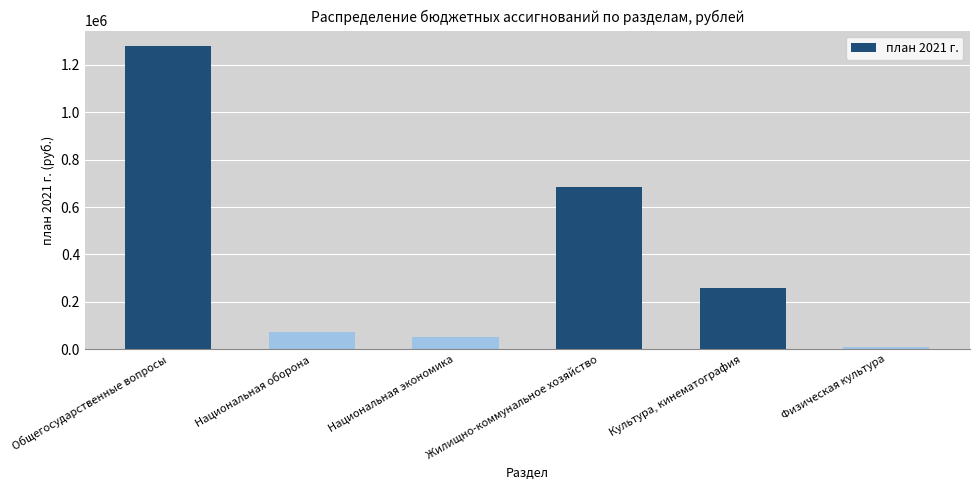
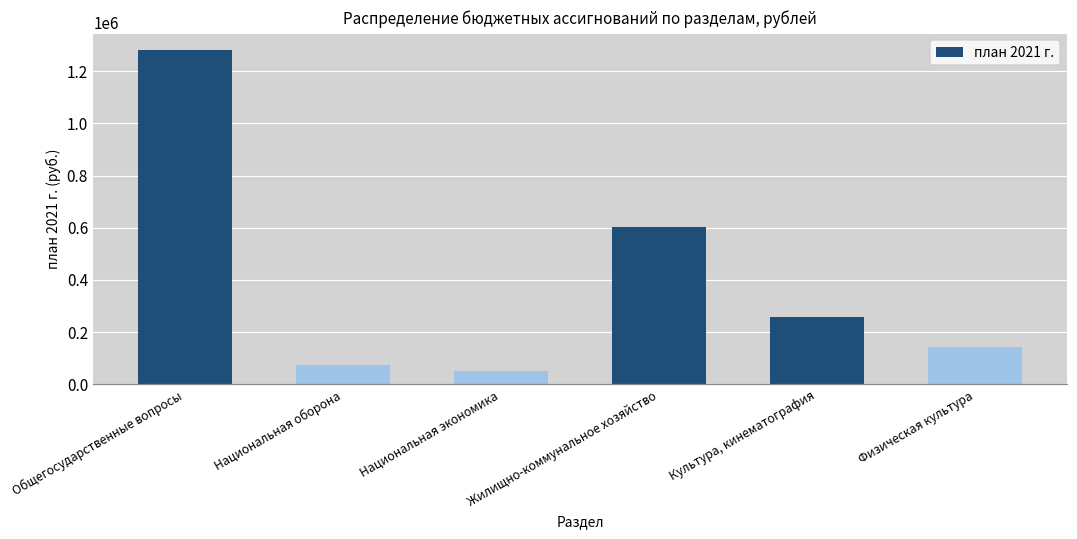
Жилищно-коммунальное хозяйство: 680000 -> 600000
Физическая культура: 10000 -> 140000
